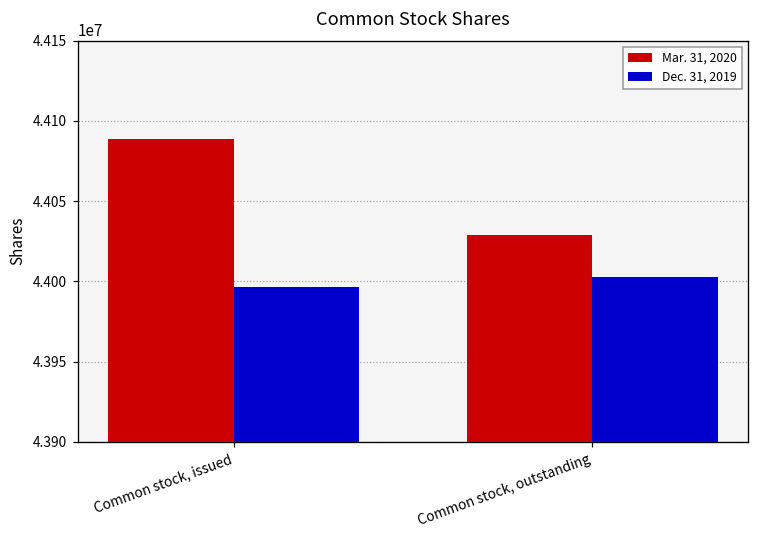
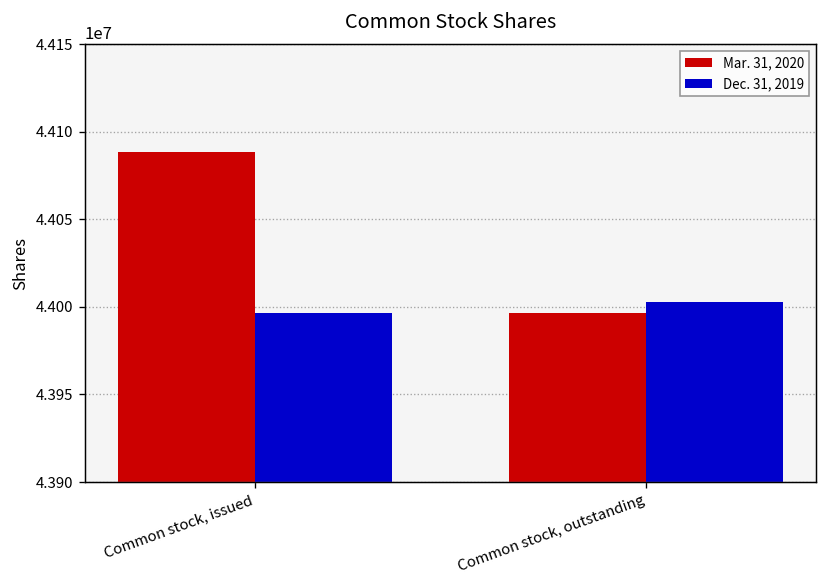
Mar. 31, 2020, Common stock, outstanding: 44029000 -> 43997000
